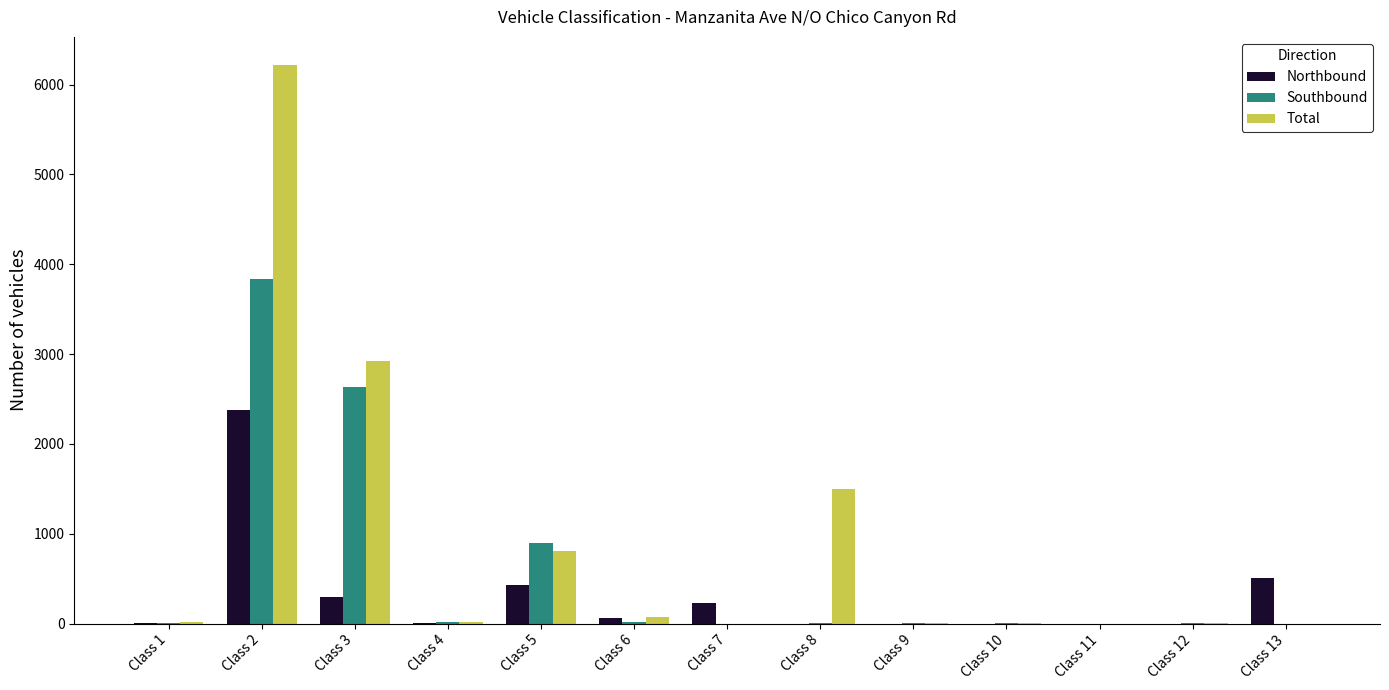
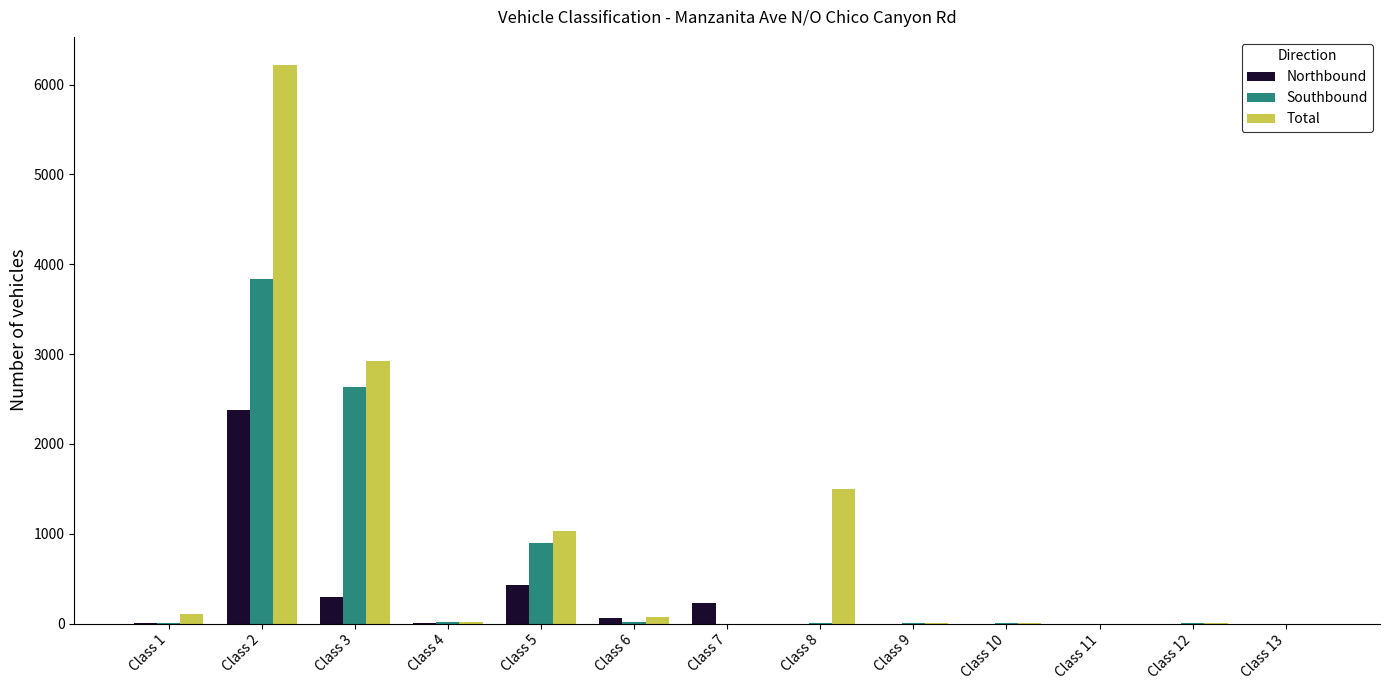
Total, Class 1: 0 -> 100
Total, Class 5: 800 -> 1000
Northbound, Class 13: 500 -> 0
